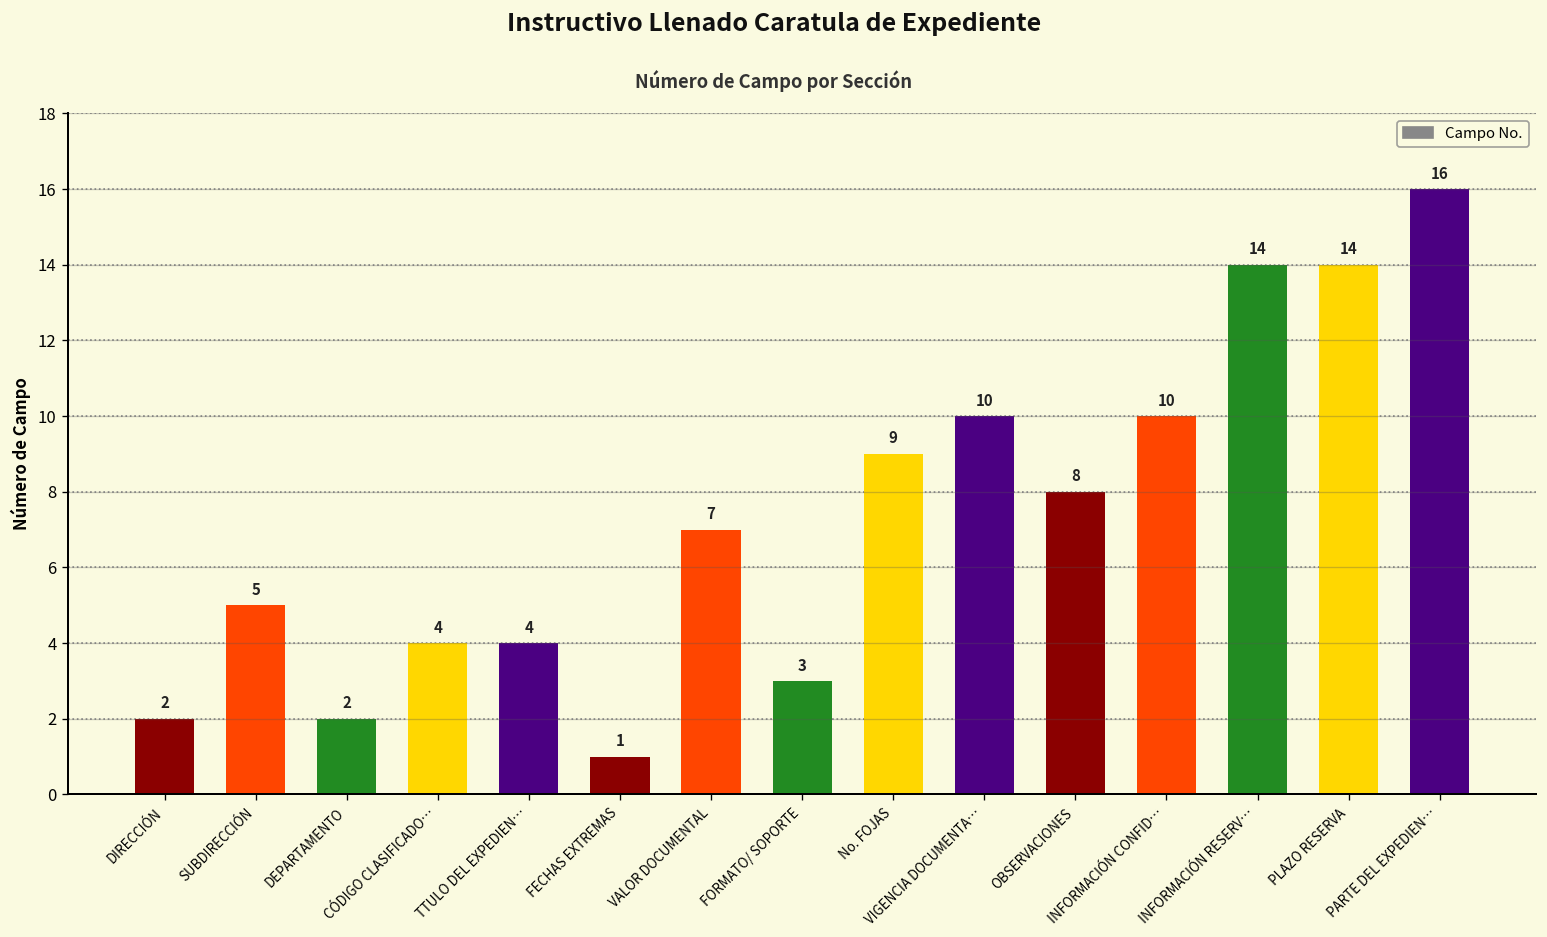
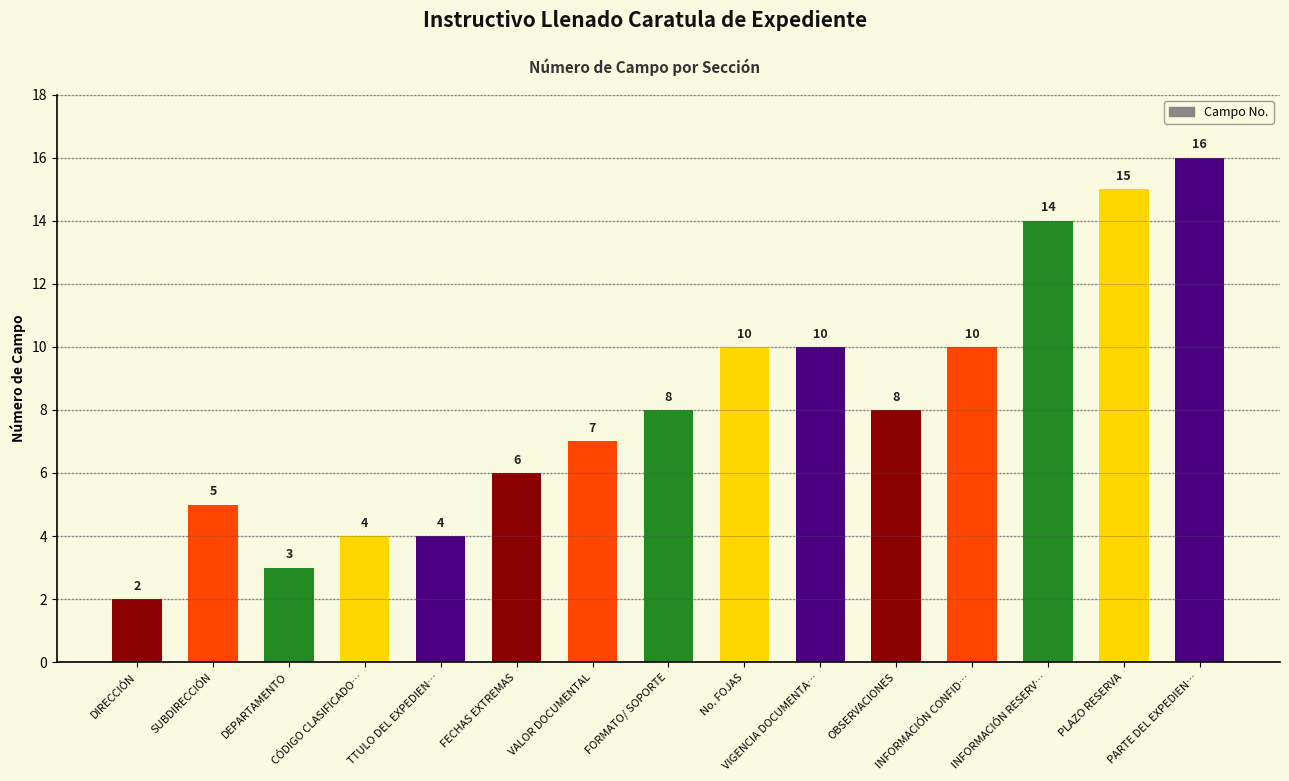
DEPARTAMENTO: 2 -> 3
FECHAS EXTREMAS: 1 -> 6
FORMATO/ SOPORTE: 3 -> 8
No. FOJAS: 9 -> 10
PLAZO RESERVA: 14 -> 15
